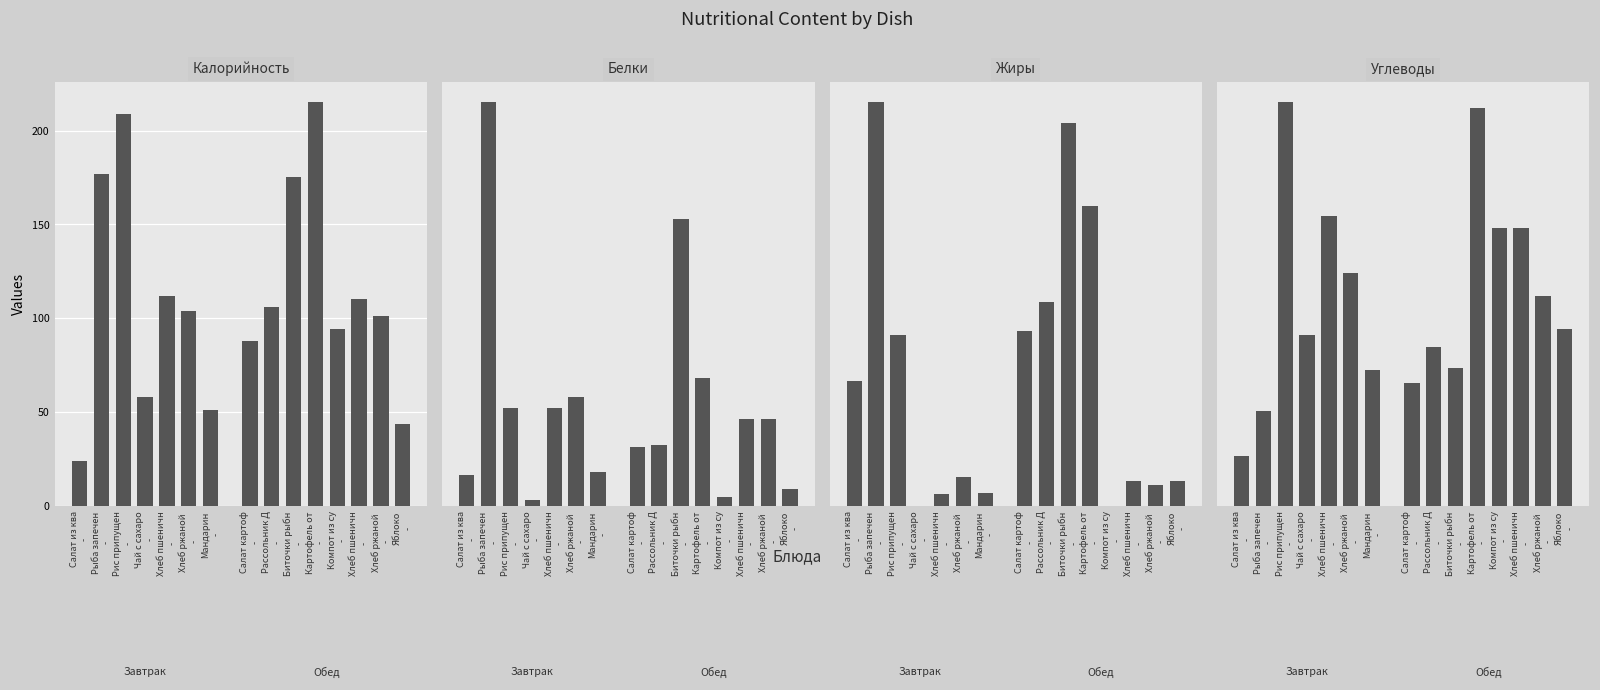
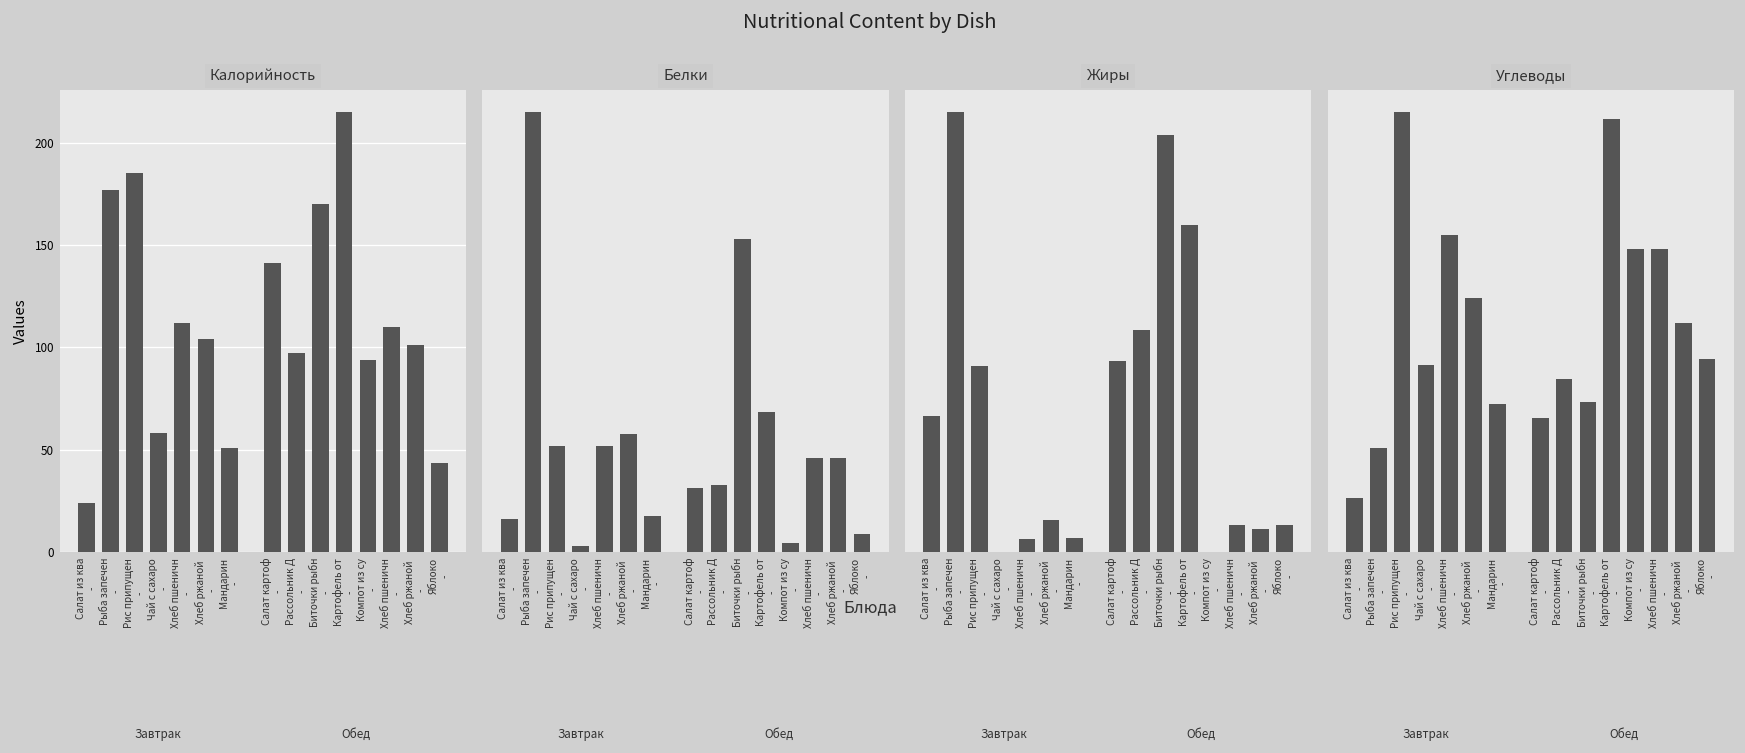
Калорийность, Рис припущен -: 209 -> 185
Калорийность, Салат картоф -: 88 -> 141
Калорийность, Рассольник Д -: 106 -> 97
Калорийность, Биточки рыбн -: 175 -> 170
